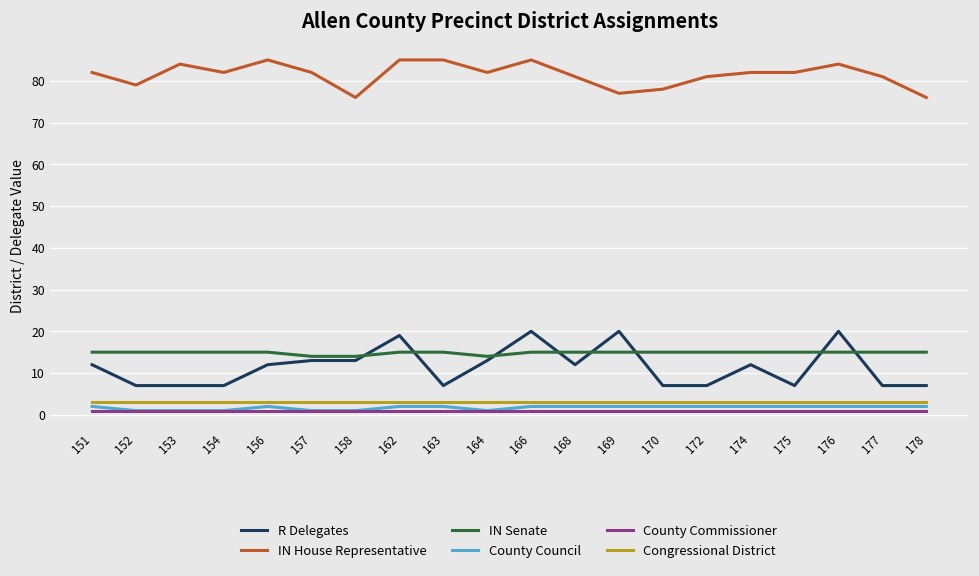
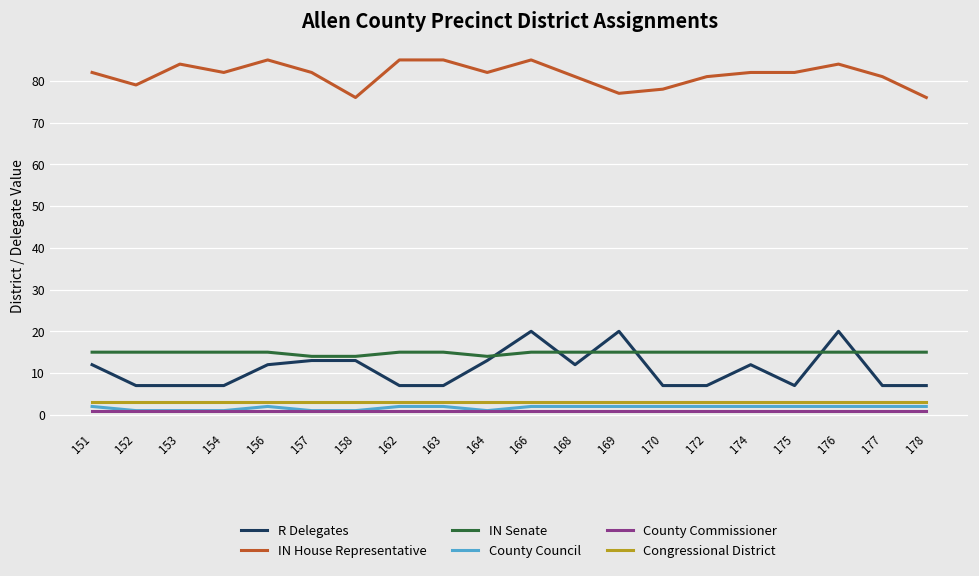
R Delegates, 162: 19 -> 7
